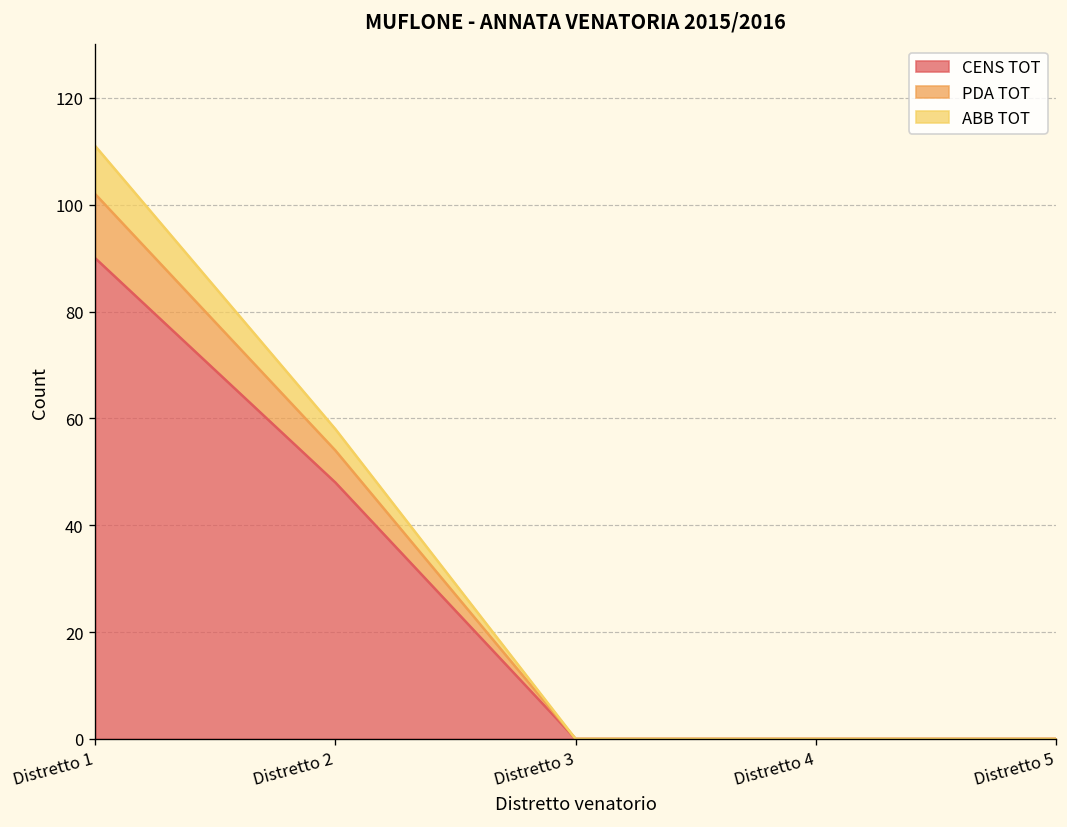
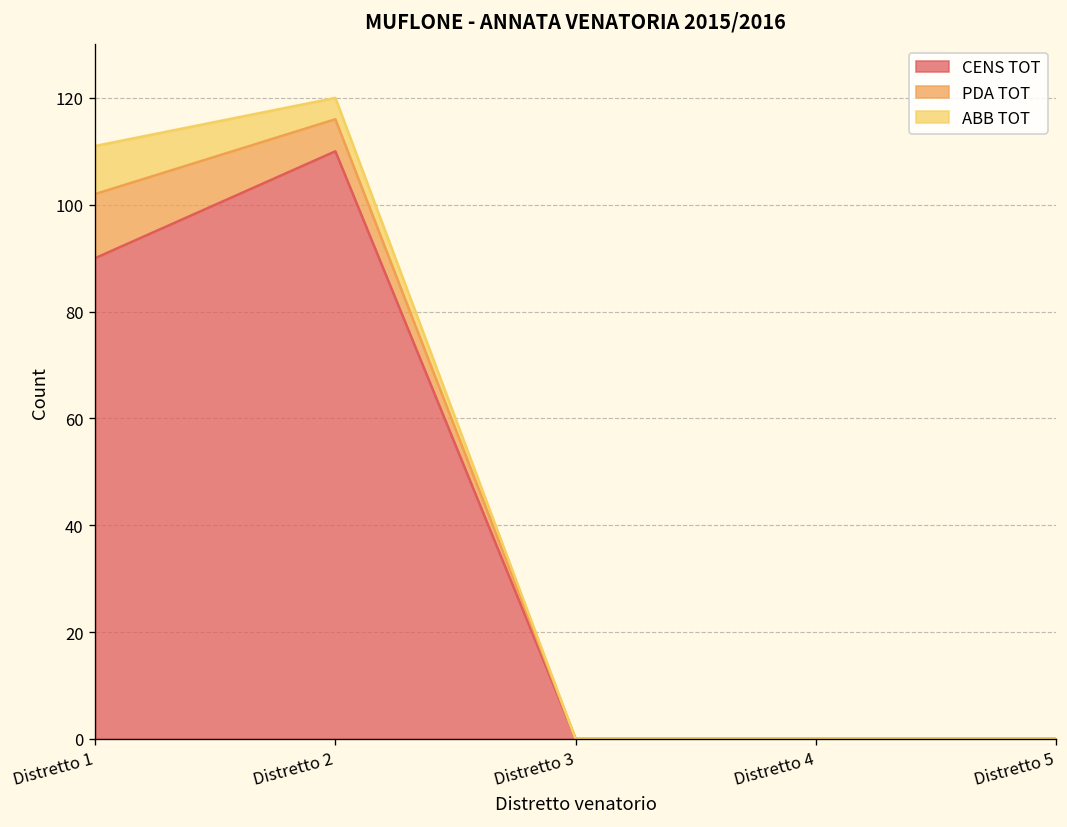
CENS TOT, Distretto 2: 48 -> 110
